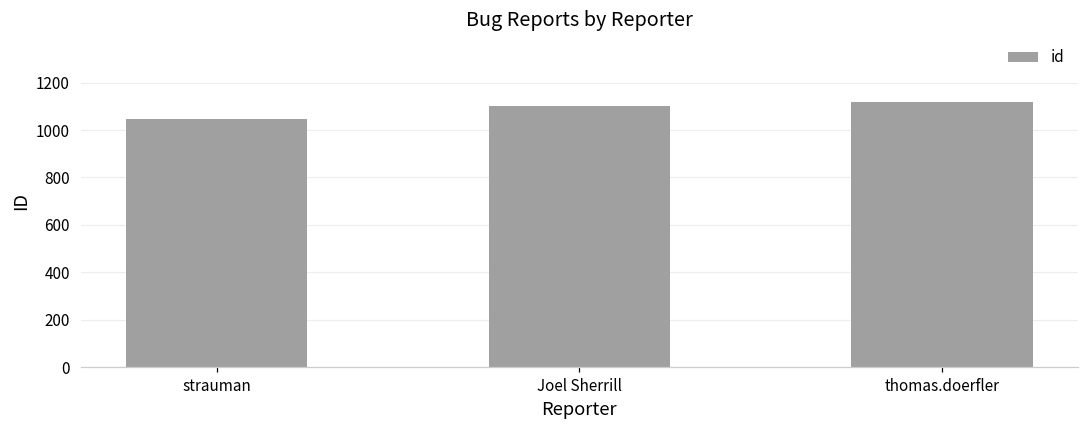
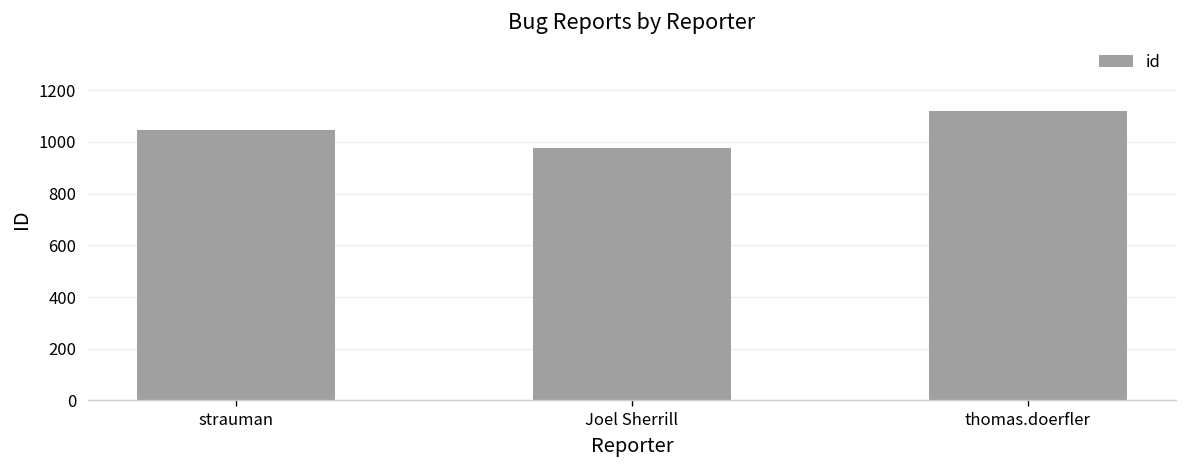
Joel Sherrill: 1100 -> 980
